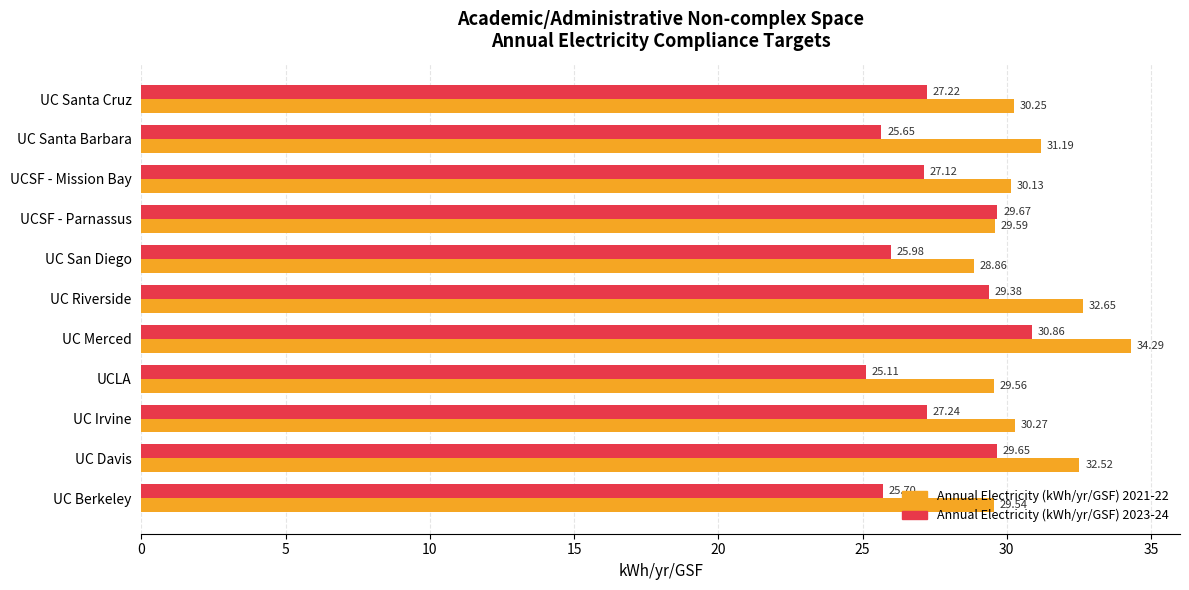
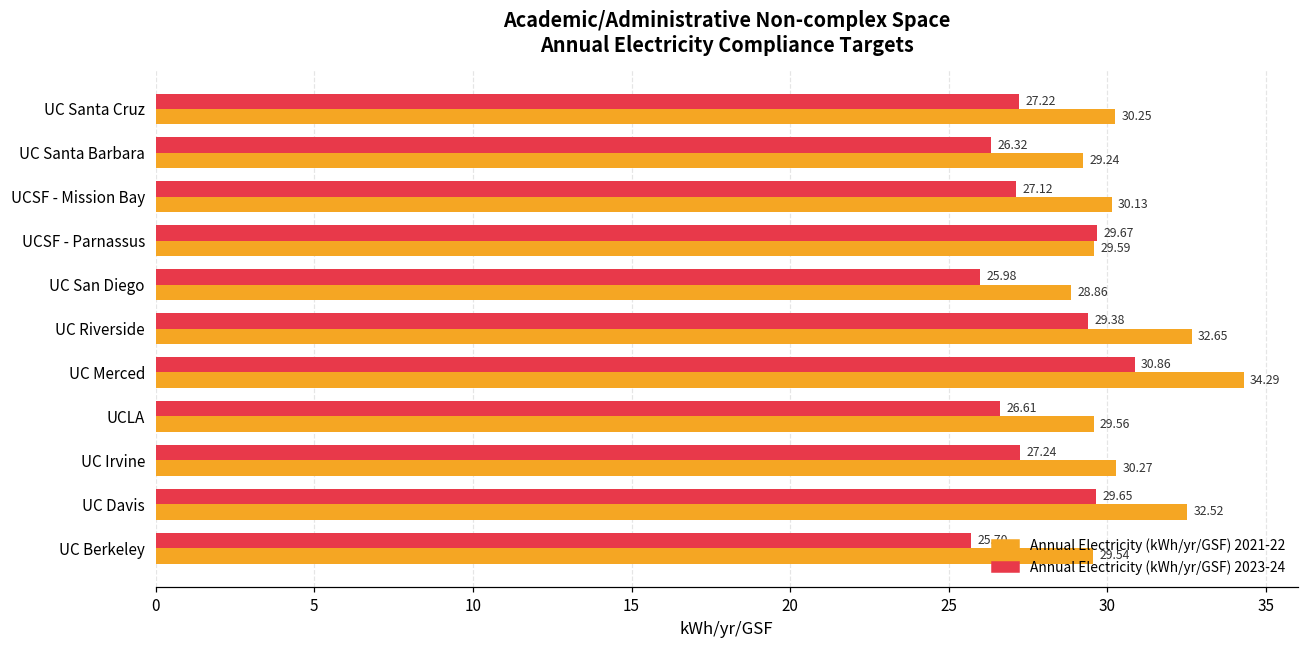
Annual Electricity (kWh/yr/GSF) 2023-24, UC Santa Barbara: 25.65 -> 26.32
Annual Electricity (kWh/yr/GSF) 2021-22, UC Santa Barbara: 31.19 -> 29.24
Annual Electricity (kWh/yr/GSF) 2023-24, UCLA: 25.11 -> 26.61
